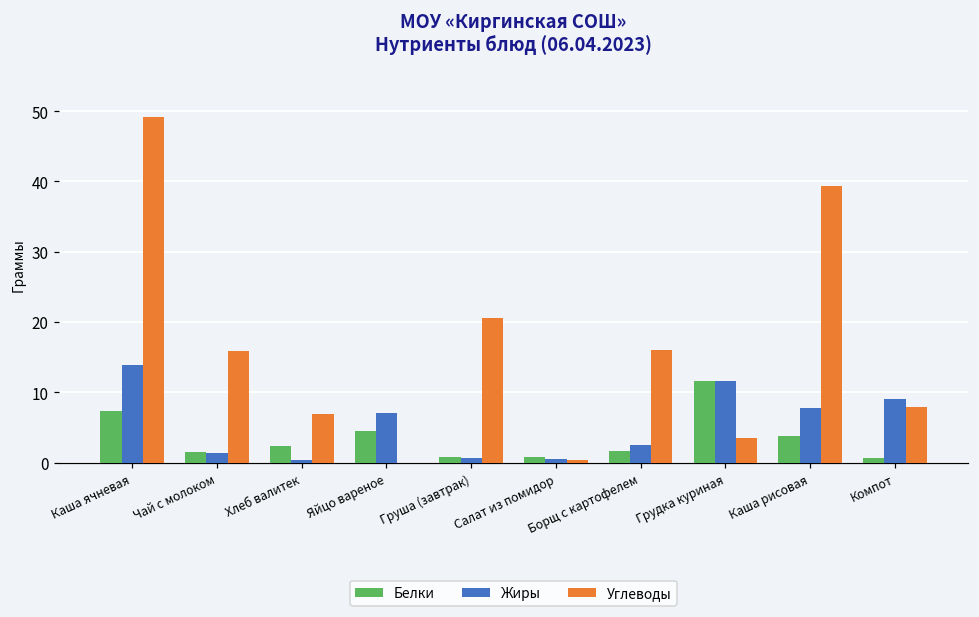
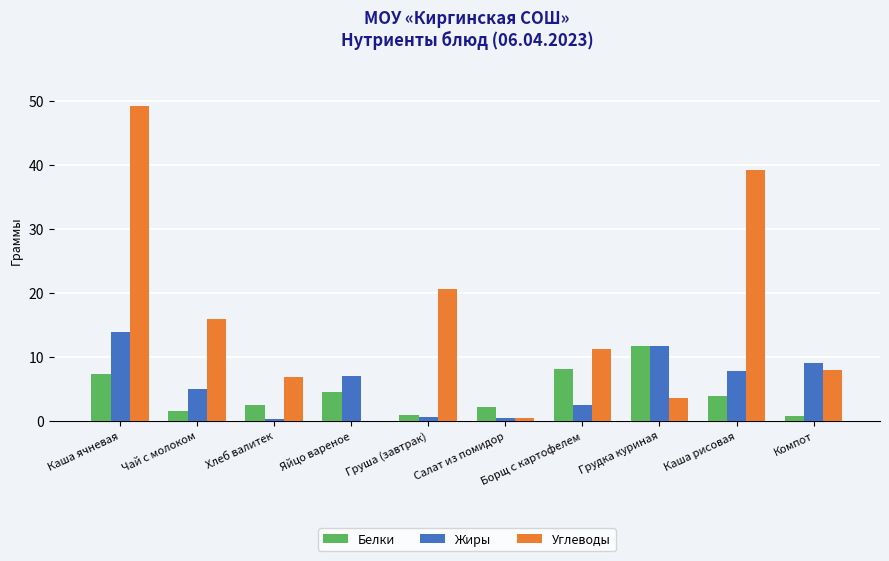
Жиры, Чай с молоком: 1 -> 5
Белки, Салат из помидор: 1 -> 2
Белки, Борщ с картофелем: 2 -> 8
Углеводы, Борщ с картофелем: 16 -> 11
